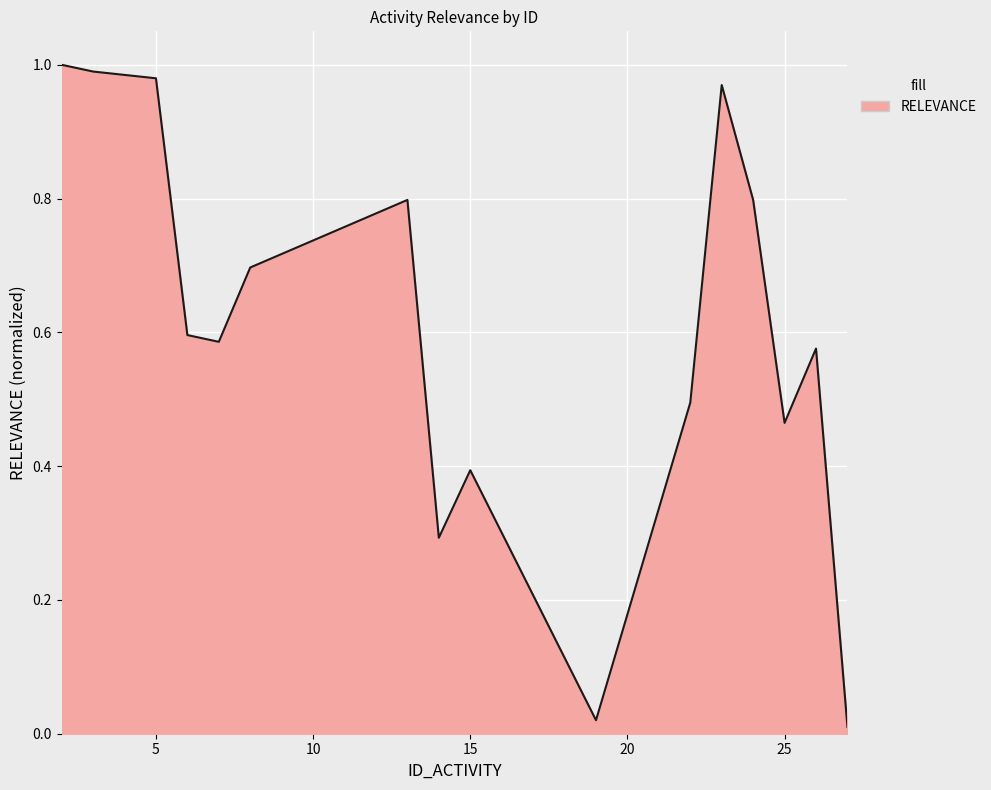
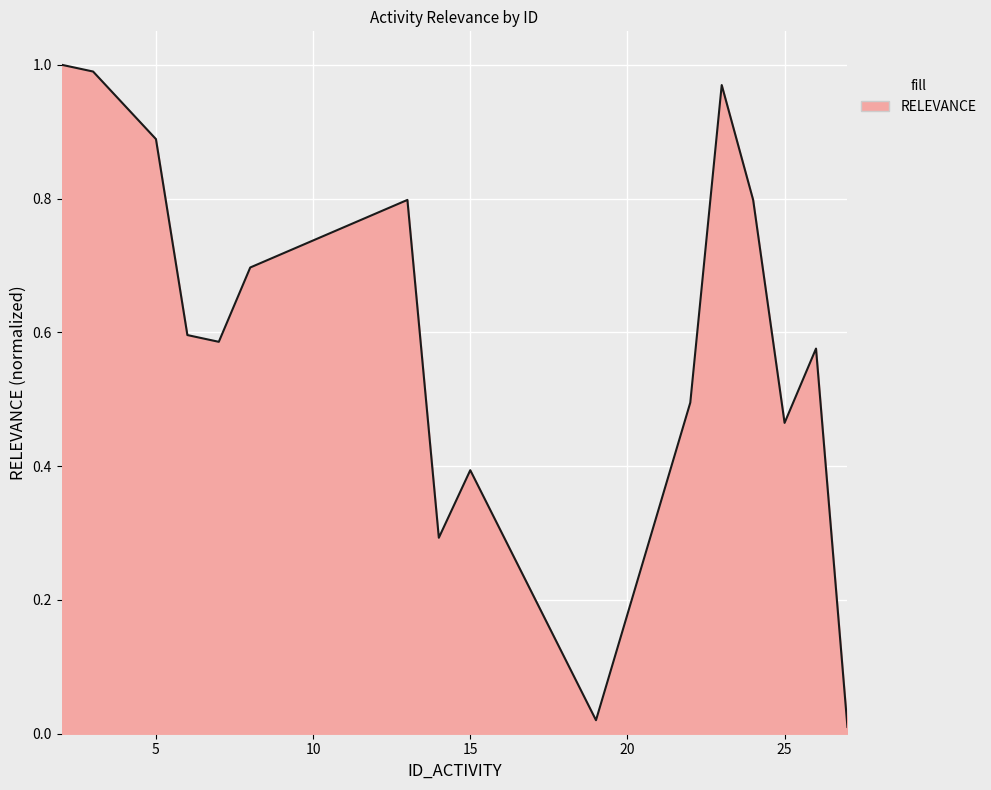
5: 0.98 -> 0.89
